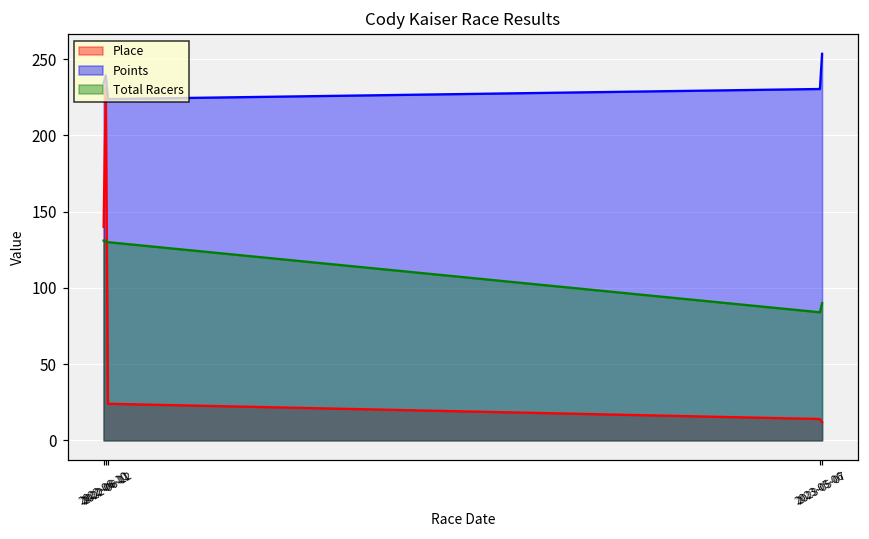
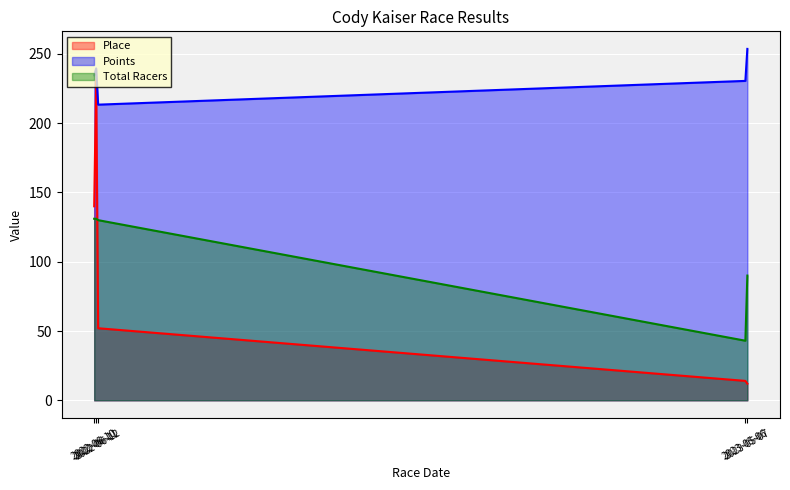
Place, 2022-06-12: 24 -> 52
Points, 2022-06-12: 224 -> 213
Total Racers, 2023-05-06: 84 -> 43
